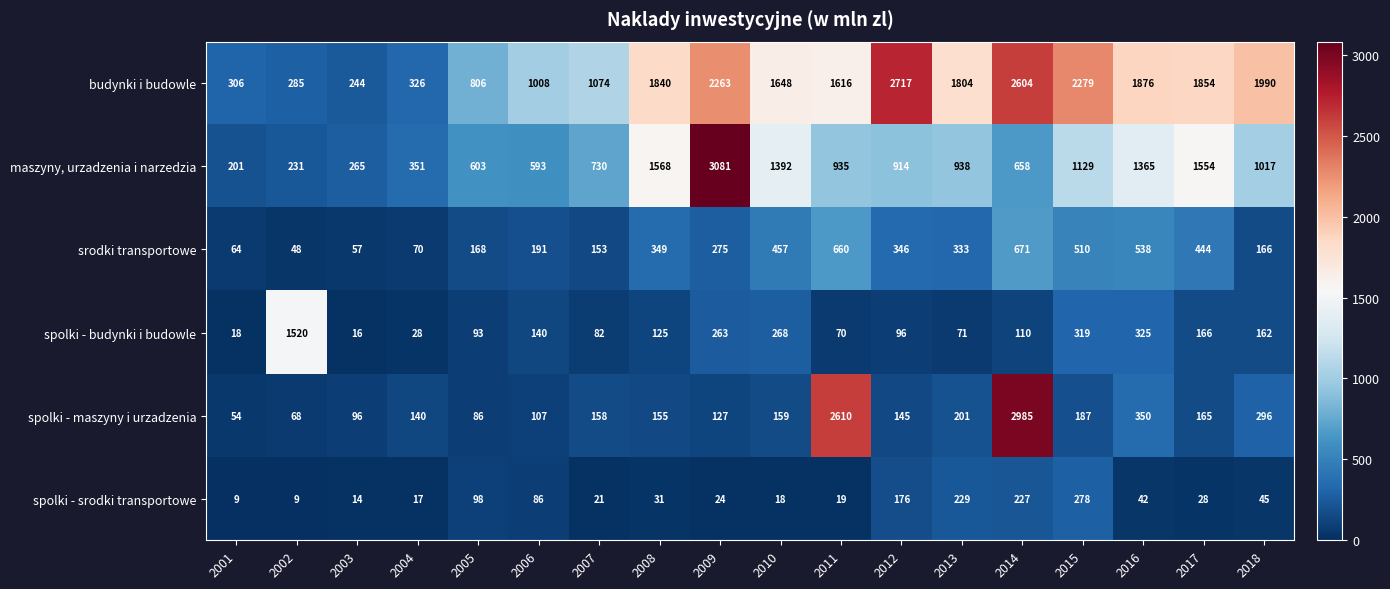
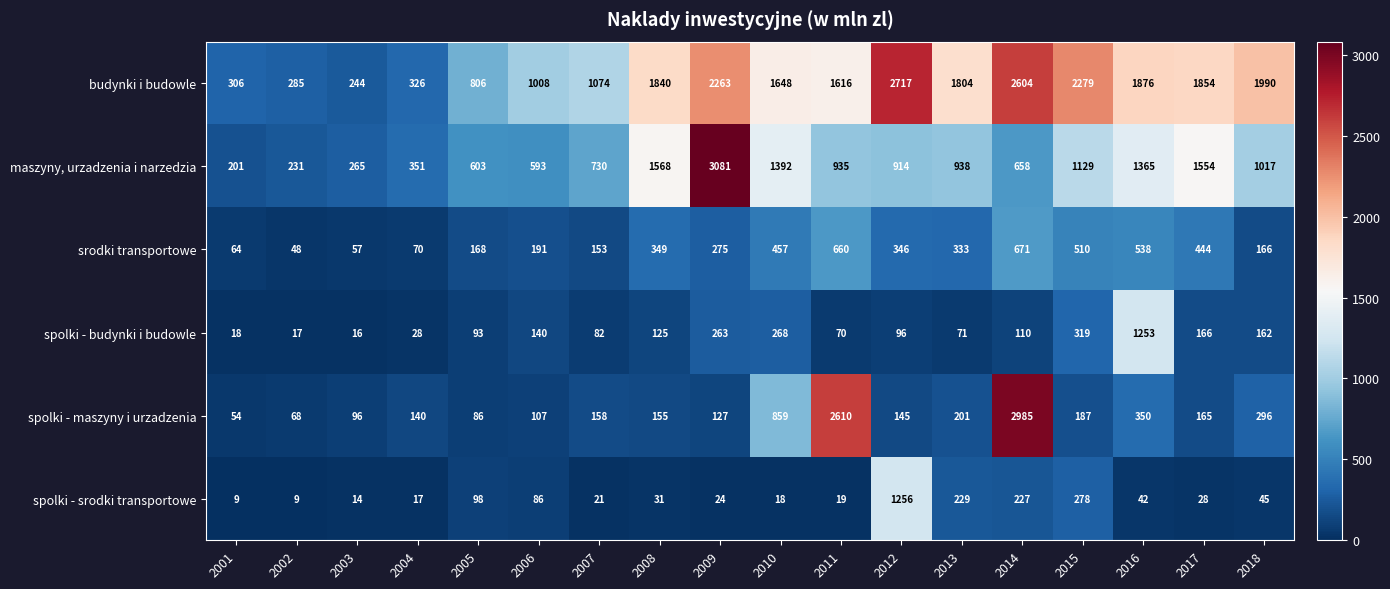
spolki - budynki i budowle, 2002: 1520 -> 17
spolki - budynki i budowle, 2016: 325 -> 1253
spolki - maszyny i urzadzenia, 2010: 159 -> 859
spolki - srodki transportowe, 2012: 176 -> 1256
